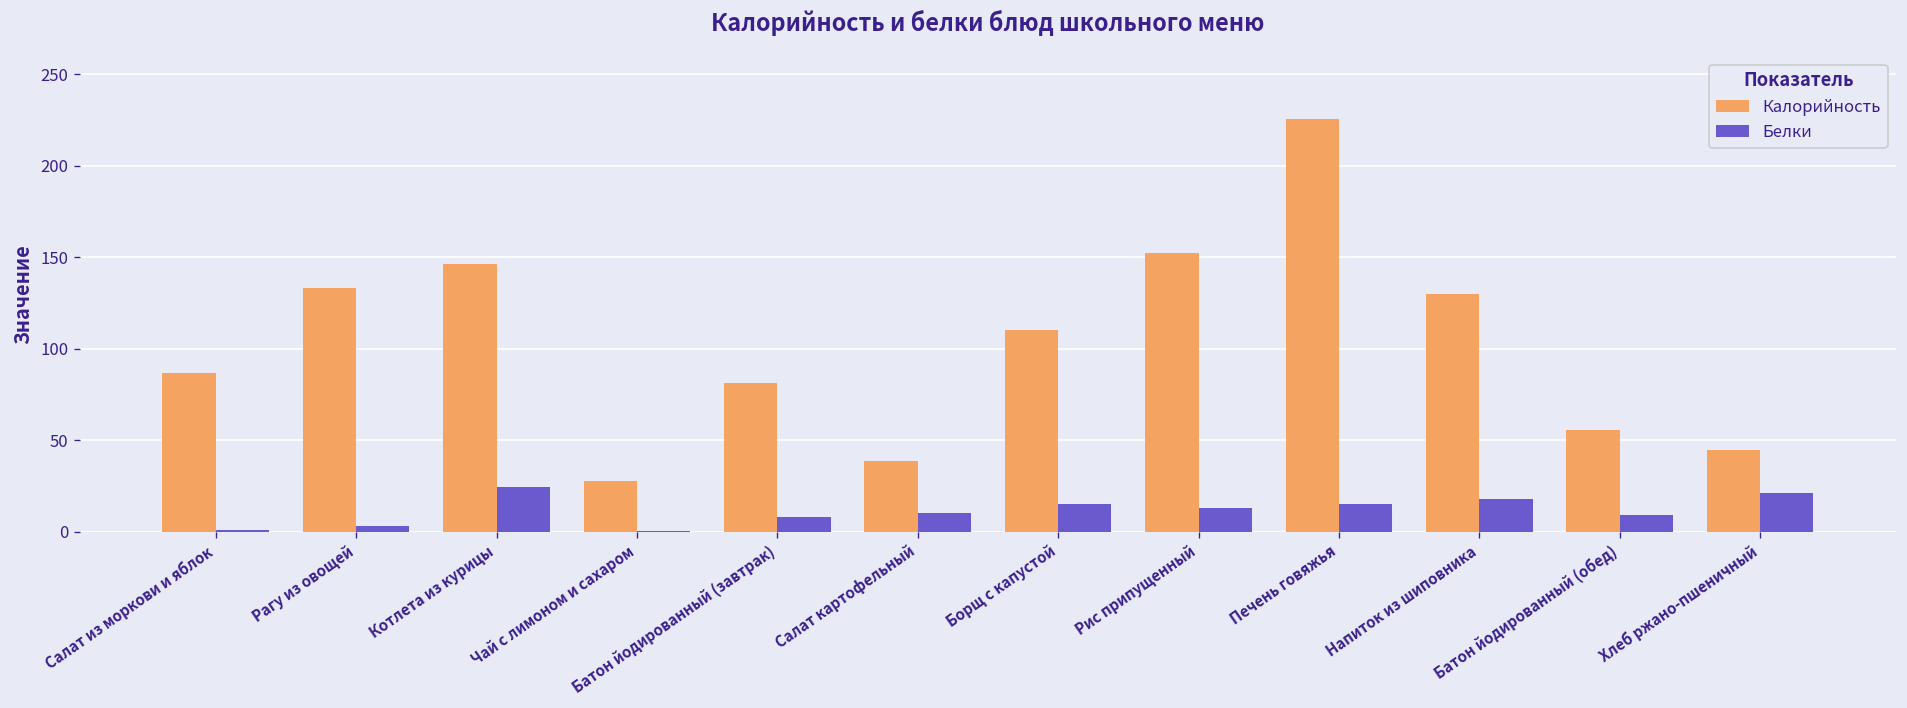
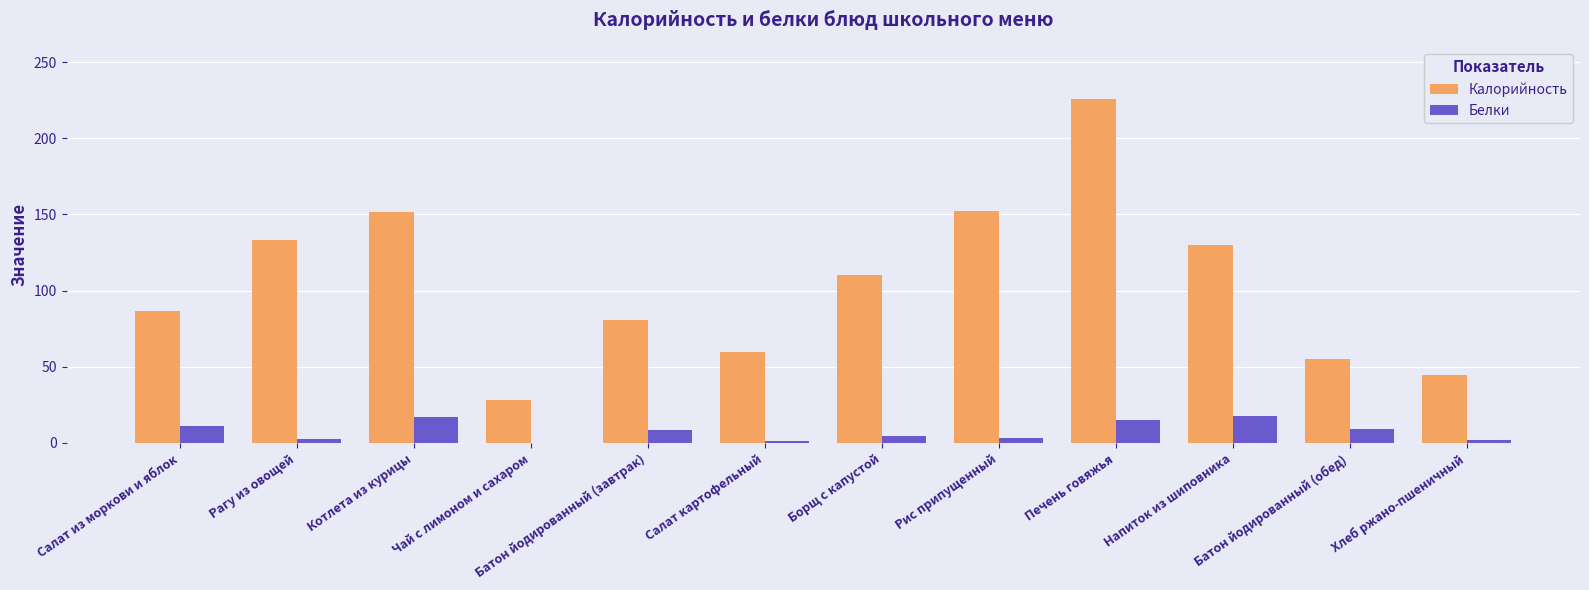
Белки, Салат из моркови и яблок: 1 -> 11
Калорийность, Котлета из курицы: 146 -> 152
Белки, Котлета из курицы: 25 -> 17
Калорийность, Салат картофельный: 39 -> 60
Белки, Салат картофельный: 10 -> 1
Белки, Борщ с капустой: 15 -> 5
Белки, Рис припущенный: 13 -> 4
Белки, Хлеб ржано-пшеничный: 21 -> 2
